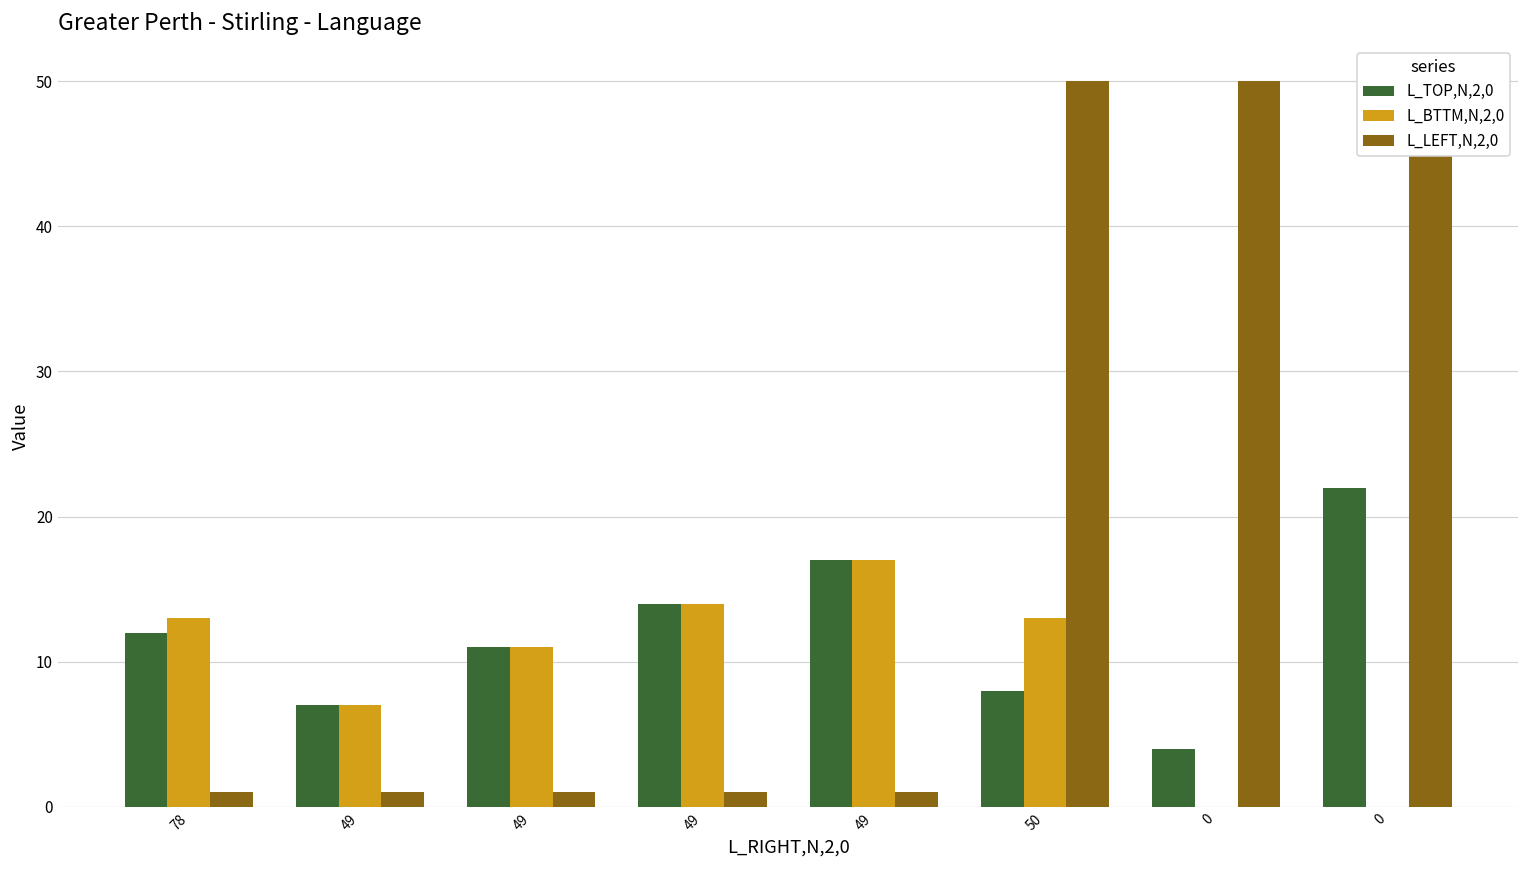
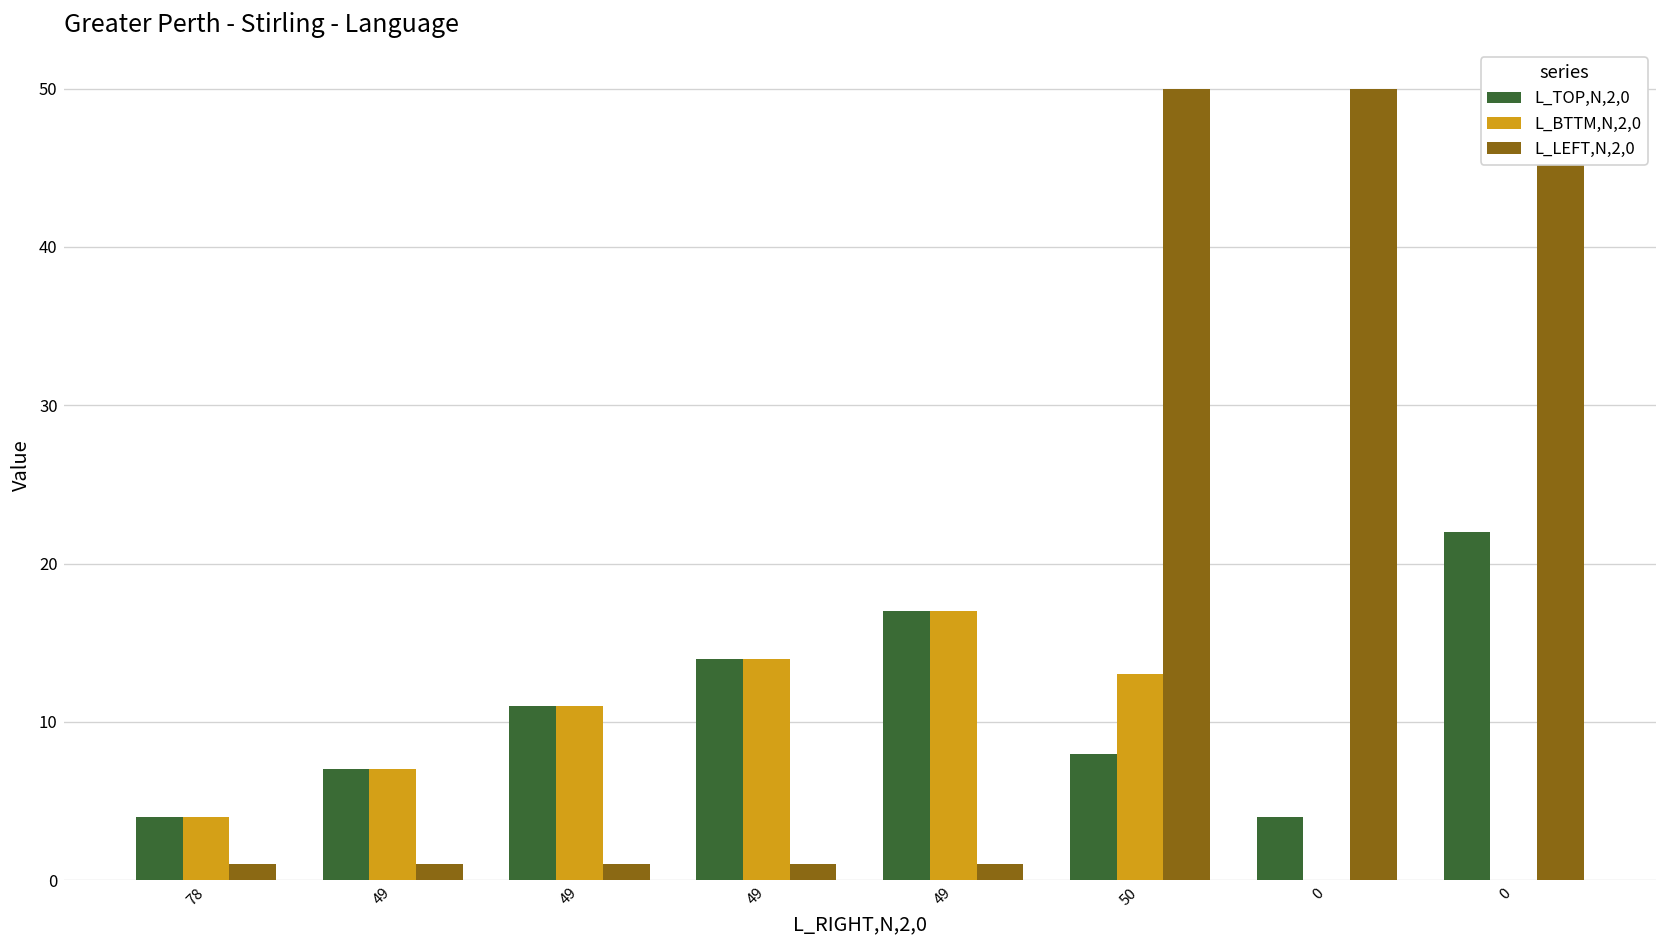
L_TOP,N,2,0, 78: 12 -> 4
L_BTTM,N,2,0, 78: 13 -> 4
